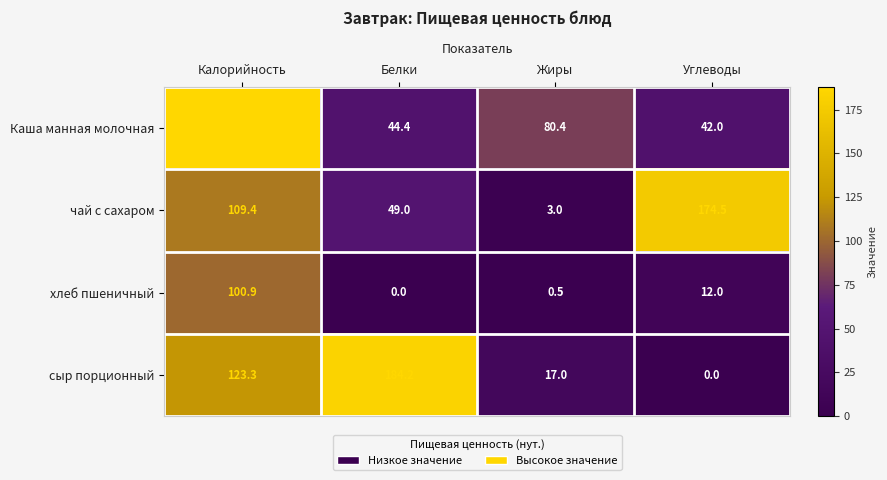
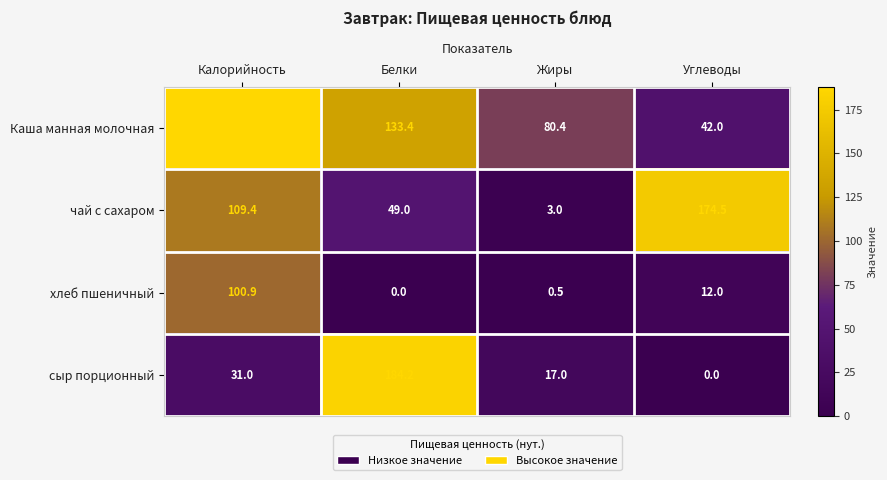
Каша манная молочная, Белки: 44.4 -> 133.4
сыр порционный, Калорийность: 123.3 -> 31.0
